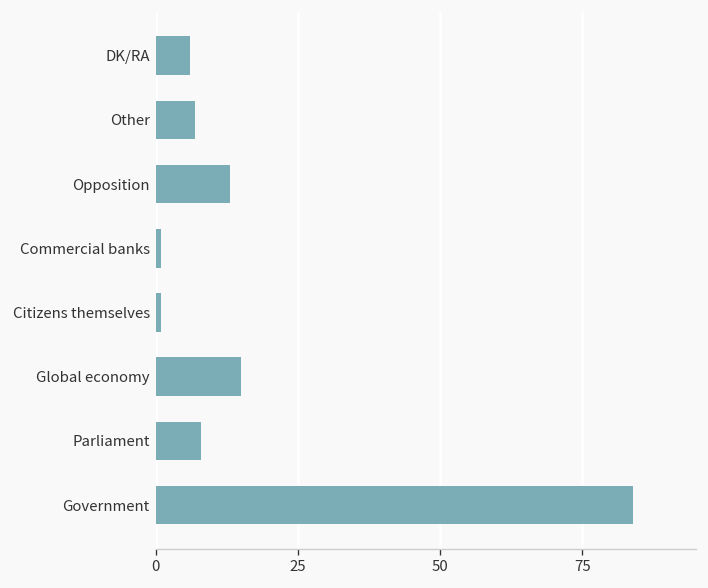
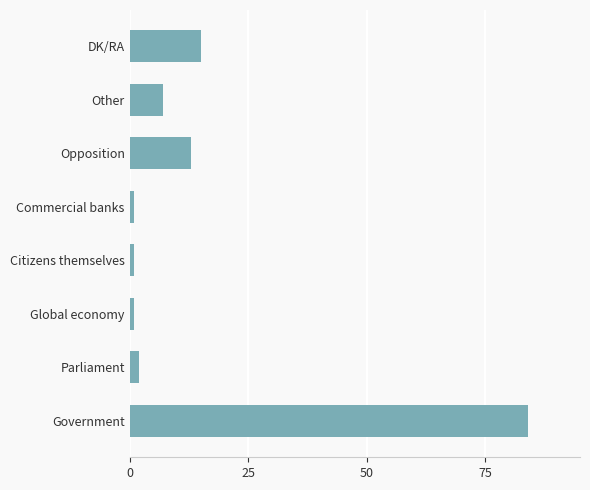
DK/RA: 6 -> 15
Global economy: 15 -> 1
Parliament: 8 -> 2
